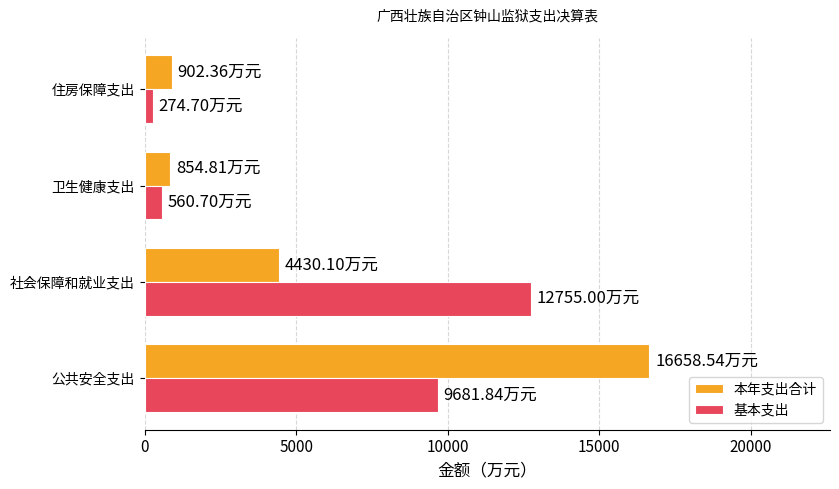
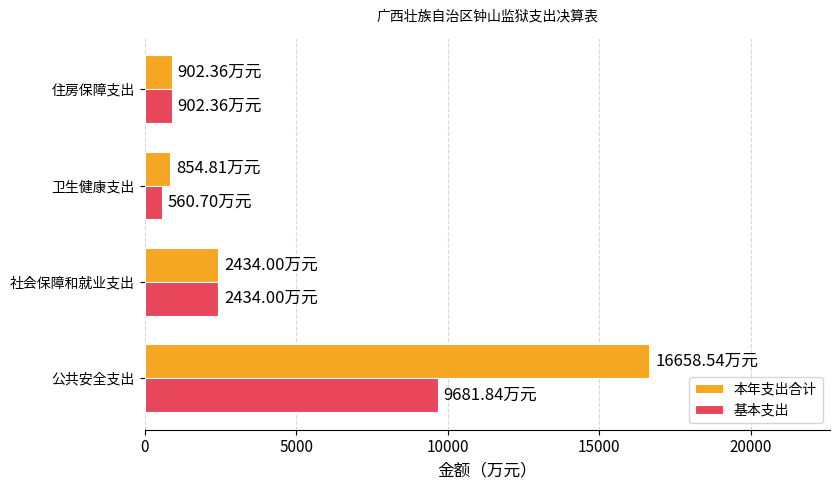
基本支出, 住房保障支出: 274.70 -> 902.36
本年支出合计, 社会保障和就业支出: 4430.10 -> 2434.00
基本支出, 社会保障和就业支出: 12755.00 -> 2434.00
